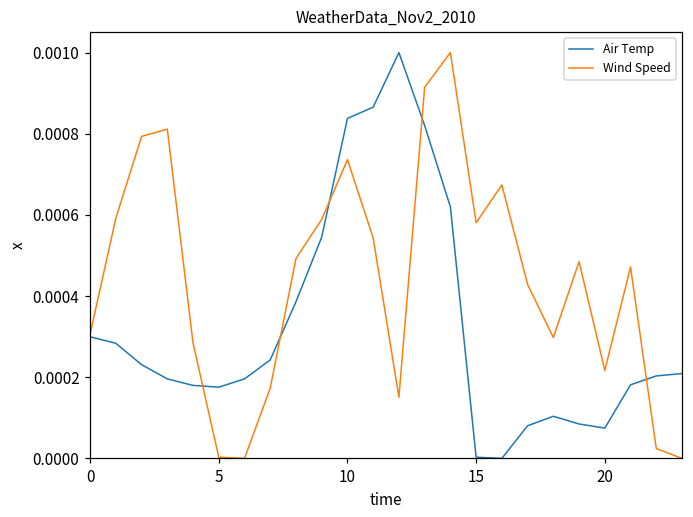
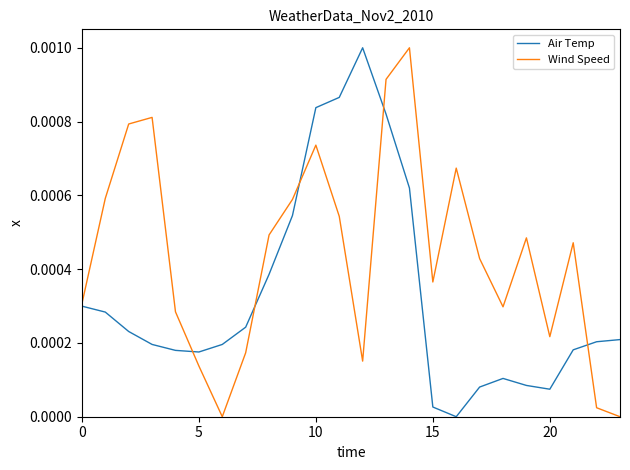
Wind Speed, 5: 0.00000 -> 0.00014
Air Temp, 15: 0.00000 -> 0.00003
Wind Speed, 15: 0.00058 -> 0.00037
